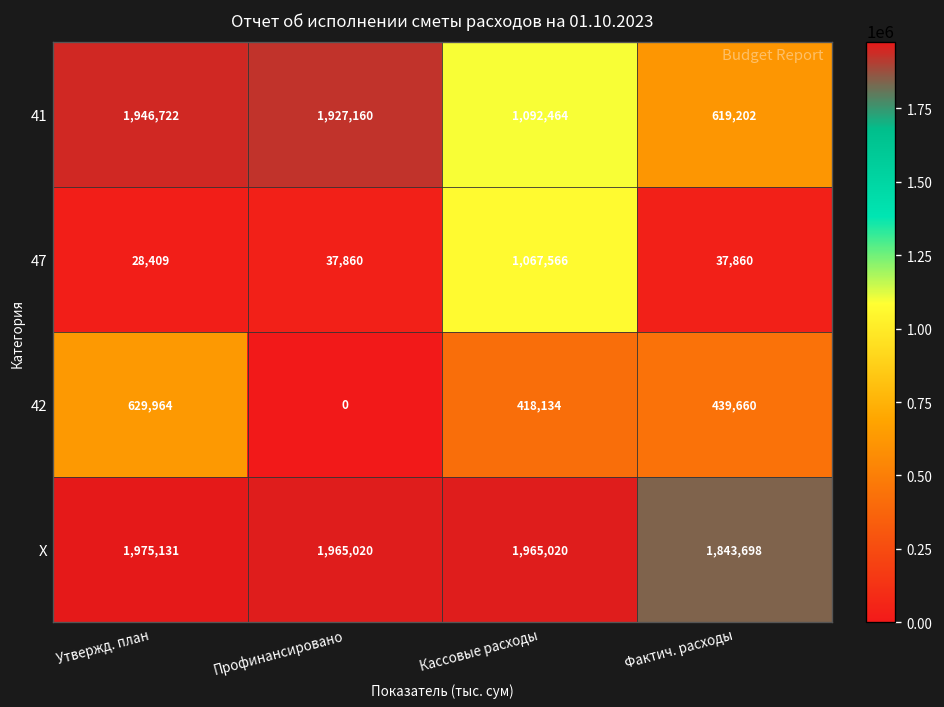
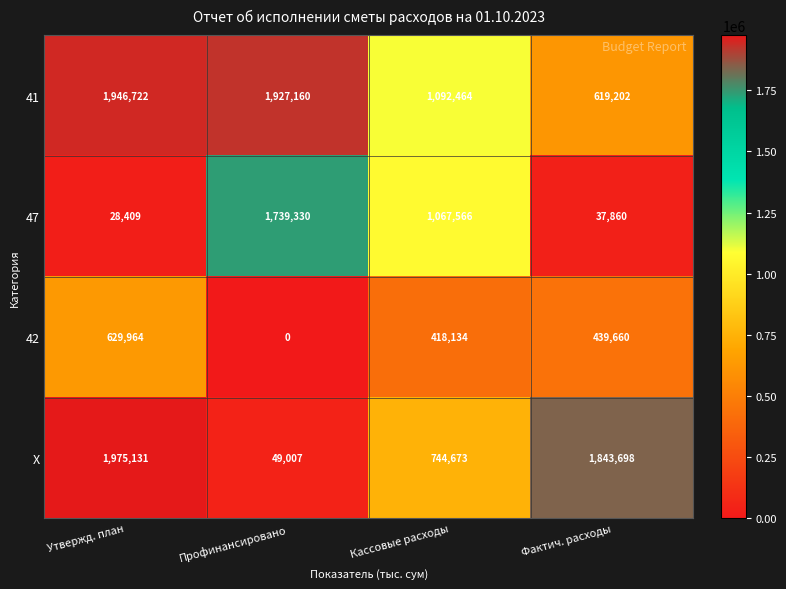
47, Профинансировано: 37,860 -> 1,739,330
X, Профинансировано: 1,965,020 -> 49,007
X, Кассовые расходы: 1,965,020 -> 744,673
